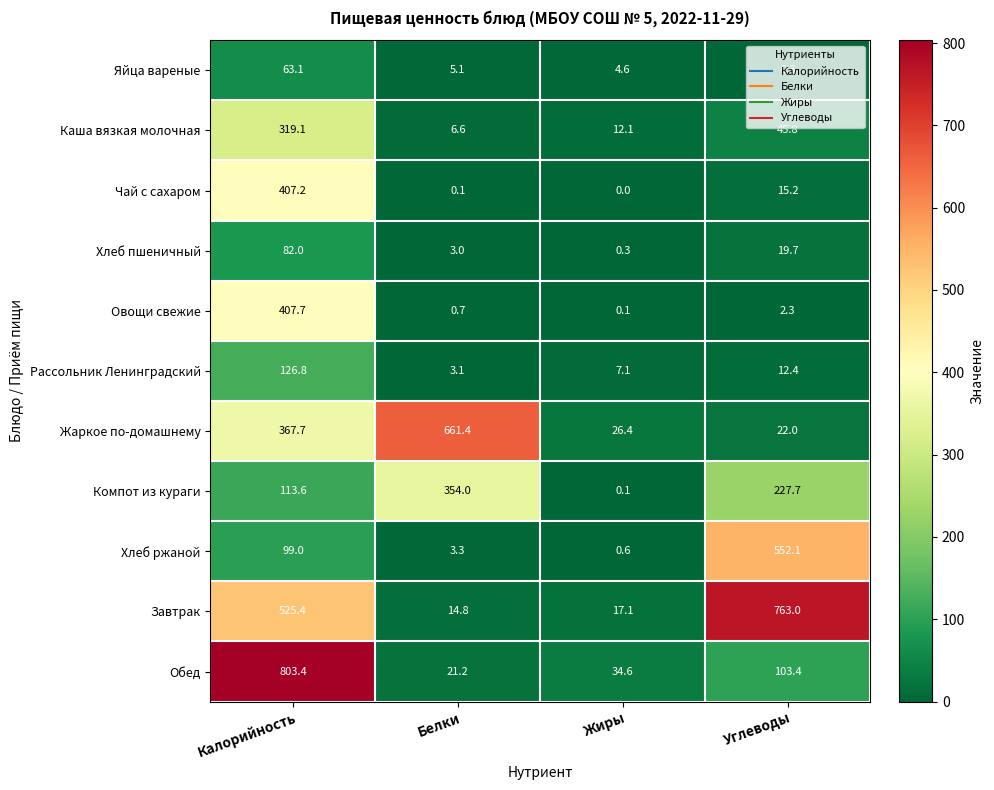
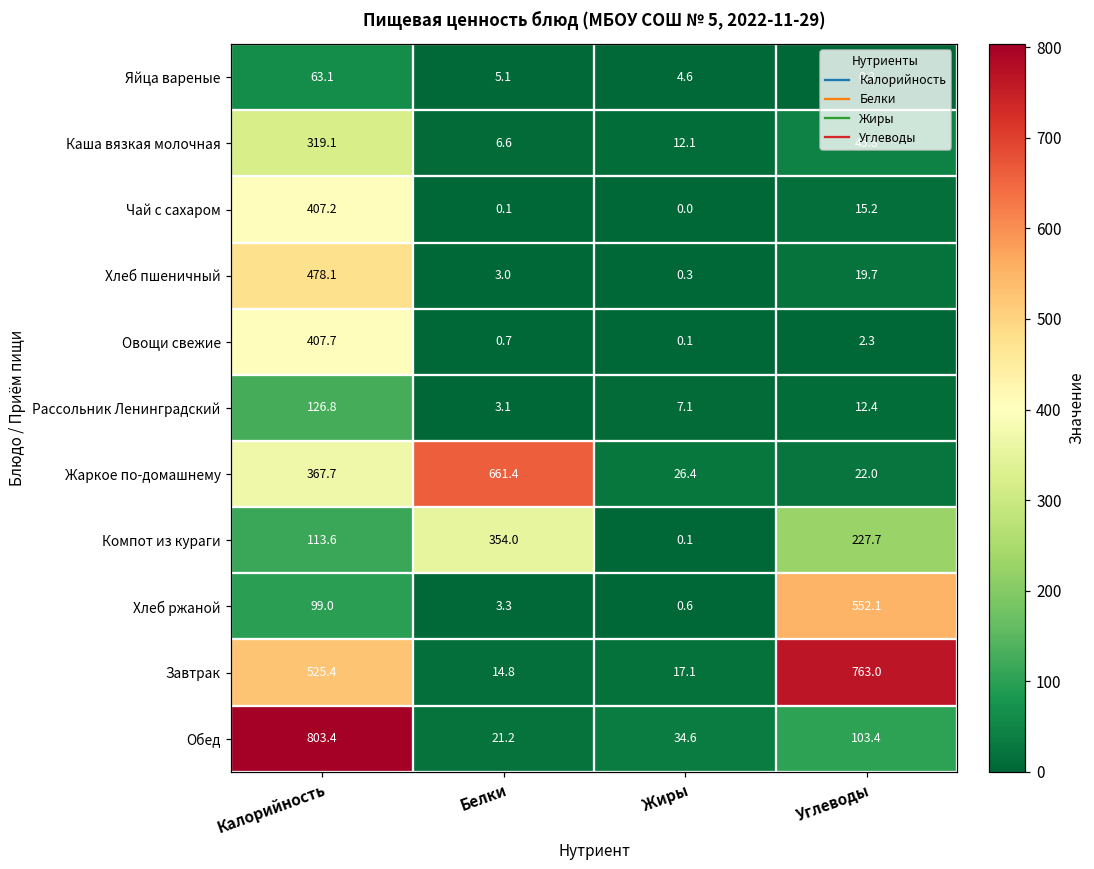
Хлеб пшеничный, Калорийность: 82.0 -> 478.1
